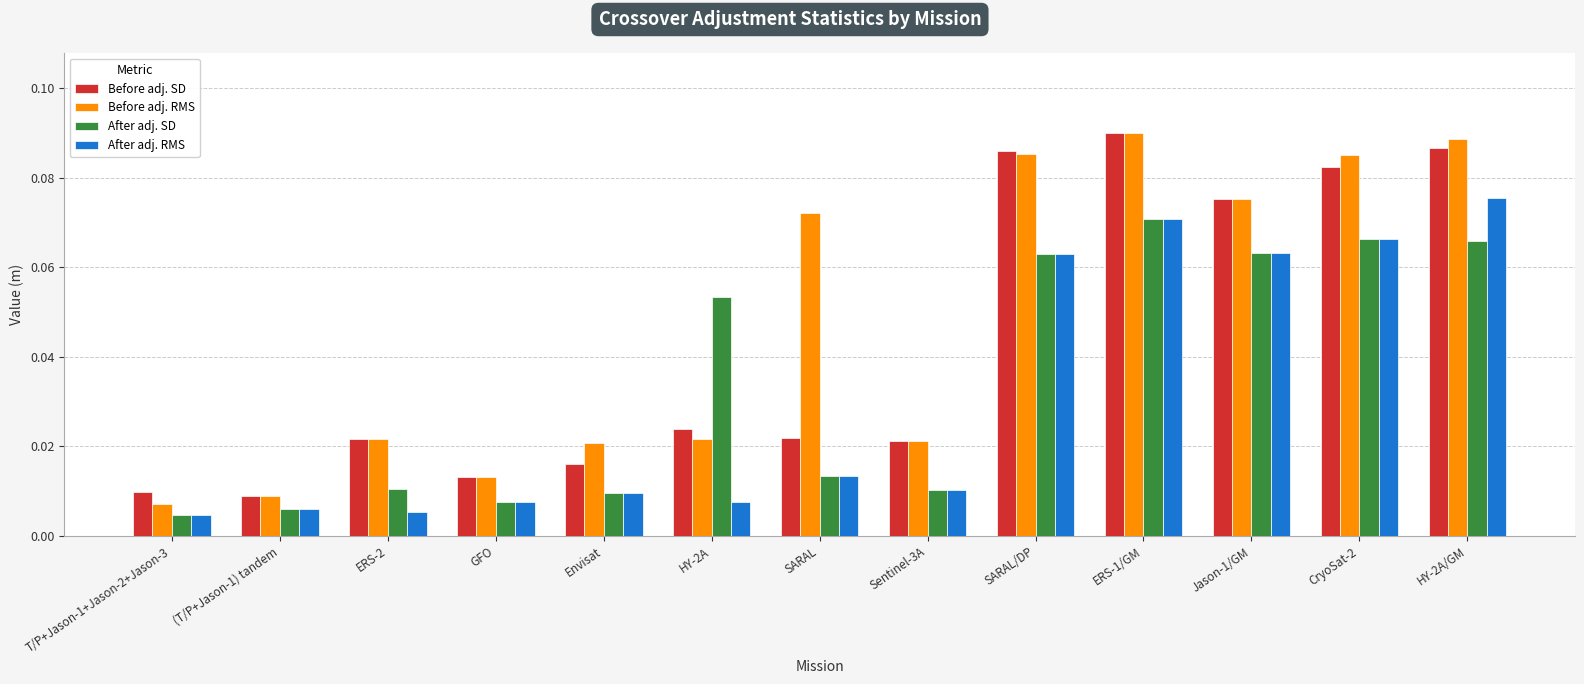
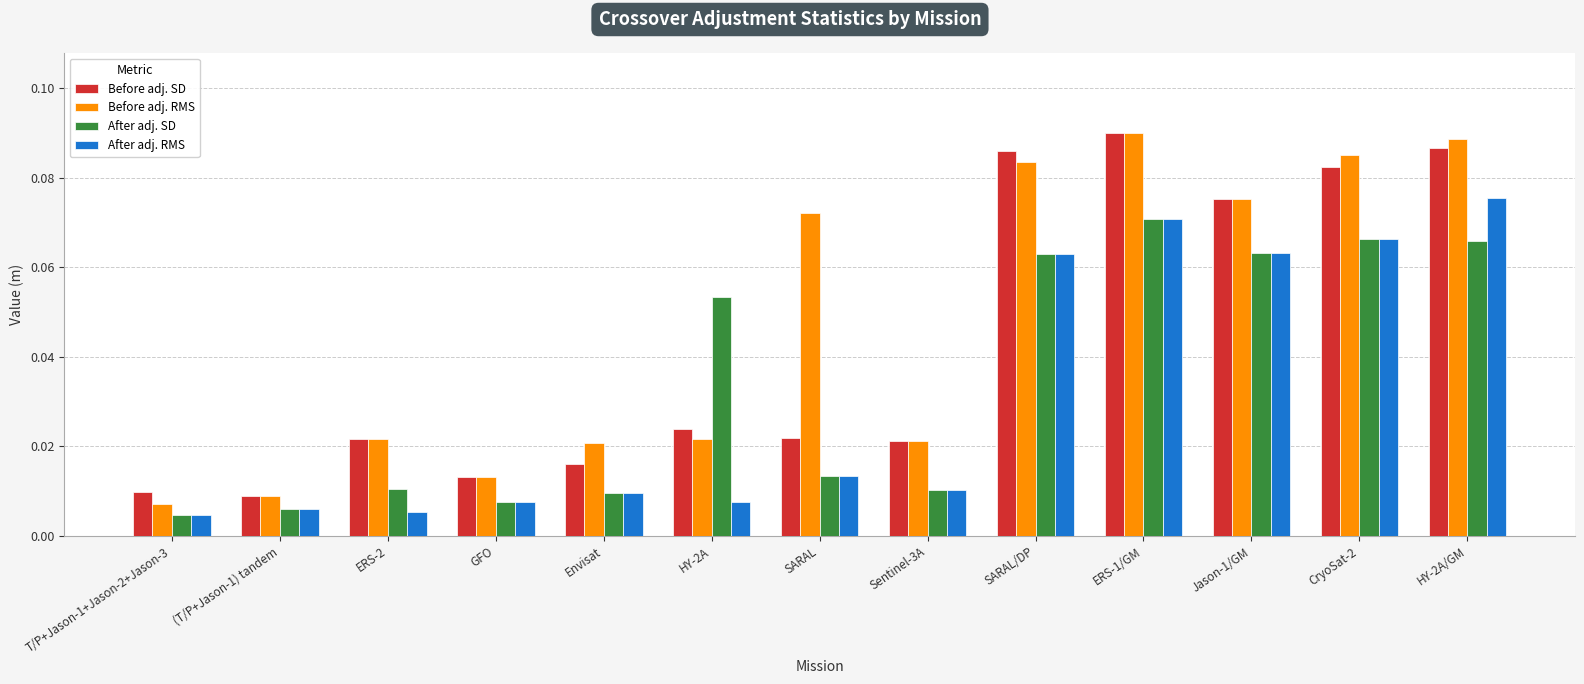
Before adj. RMS, SARAL/DP: 0.085 -> 0.084
